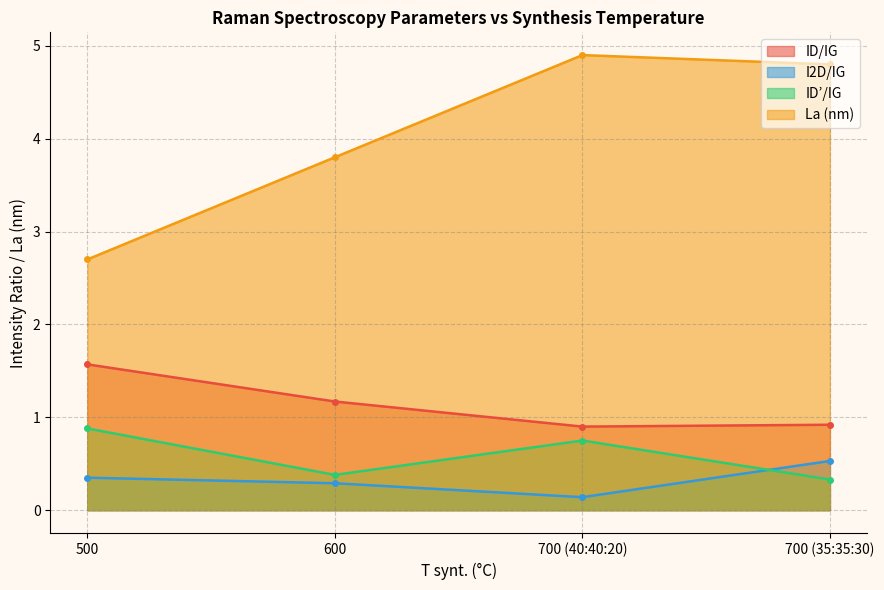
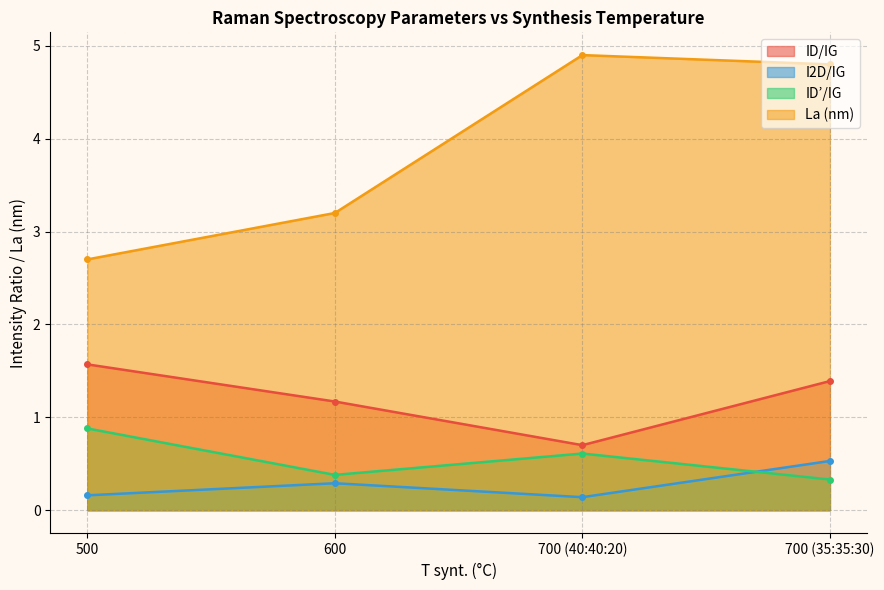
I2D/IG, 500: 0.4 -> 0.2
La (nm), 600: 3.8 -> 3.2
ID/IG, 700 (40:40:20): 0.9 -> 0.7
ID’/IG, 700 (40:40:20): 0.8 -> 0.6
ID/IG, 700 (35:35:30): 0.9 -> 1.4
